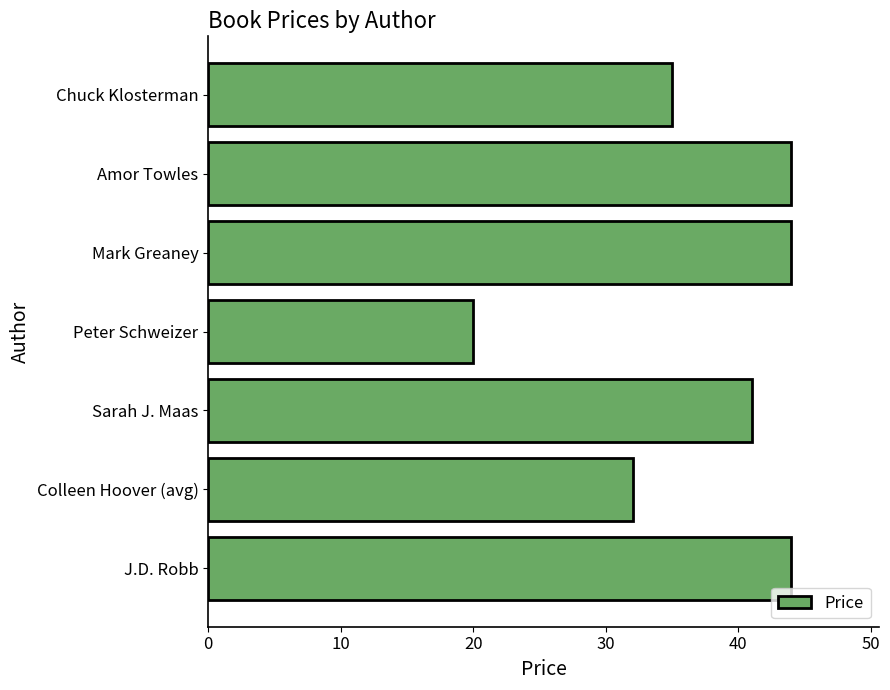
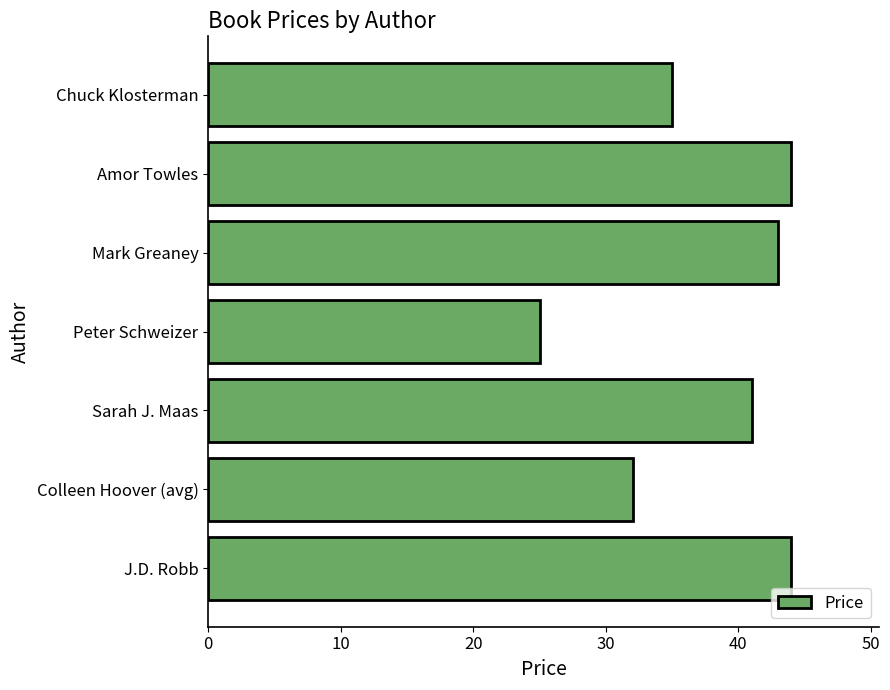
Mark Greaney: 44 -> 43
Peter Schweizer: 20 -> 25
